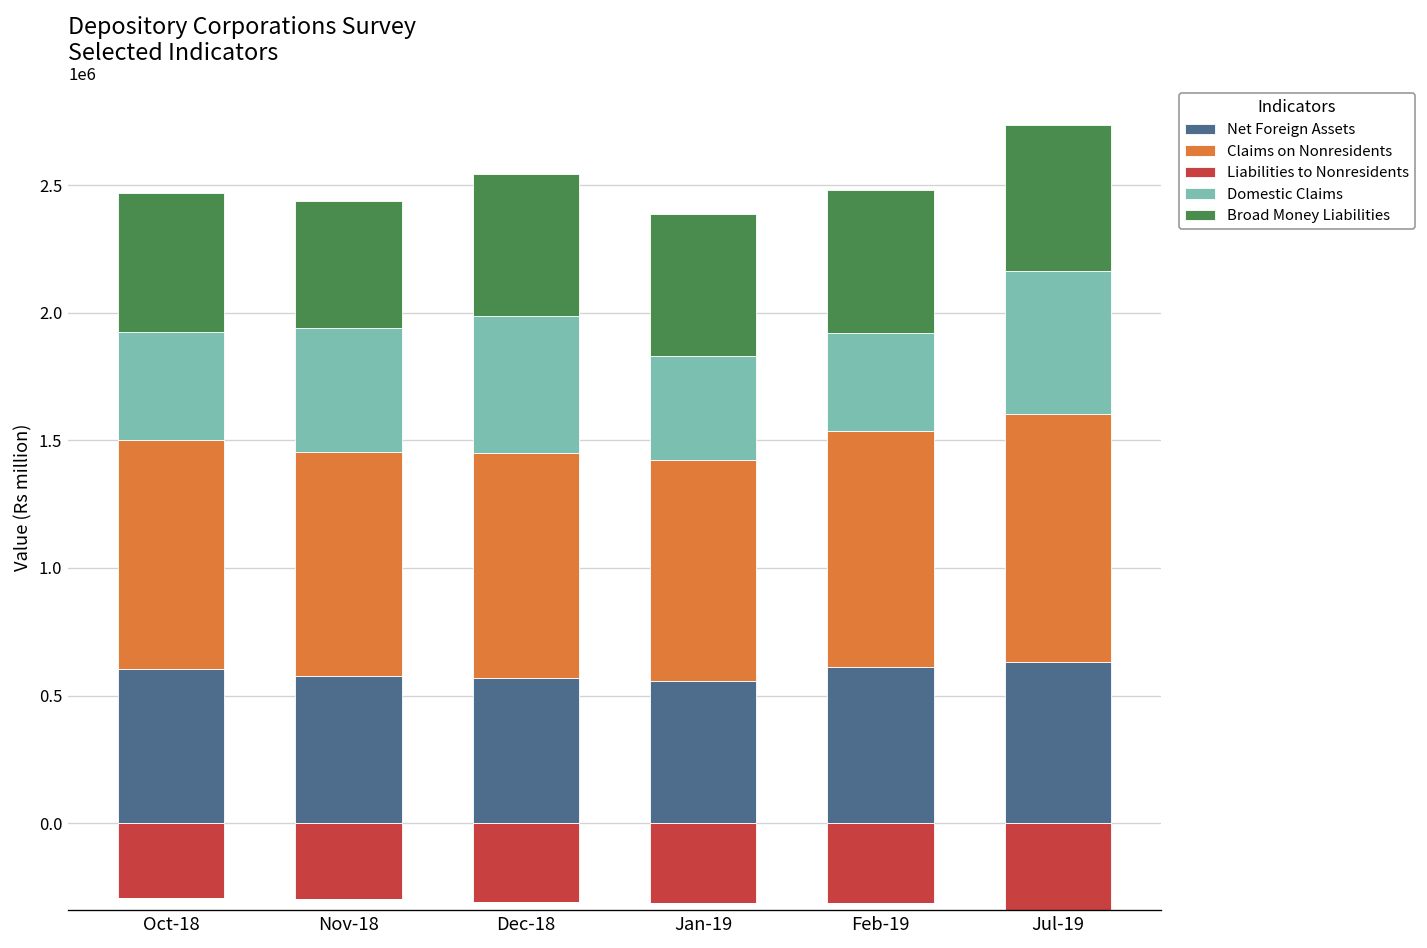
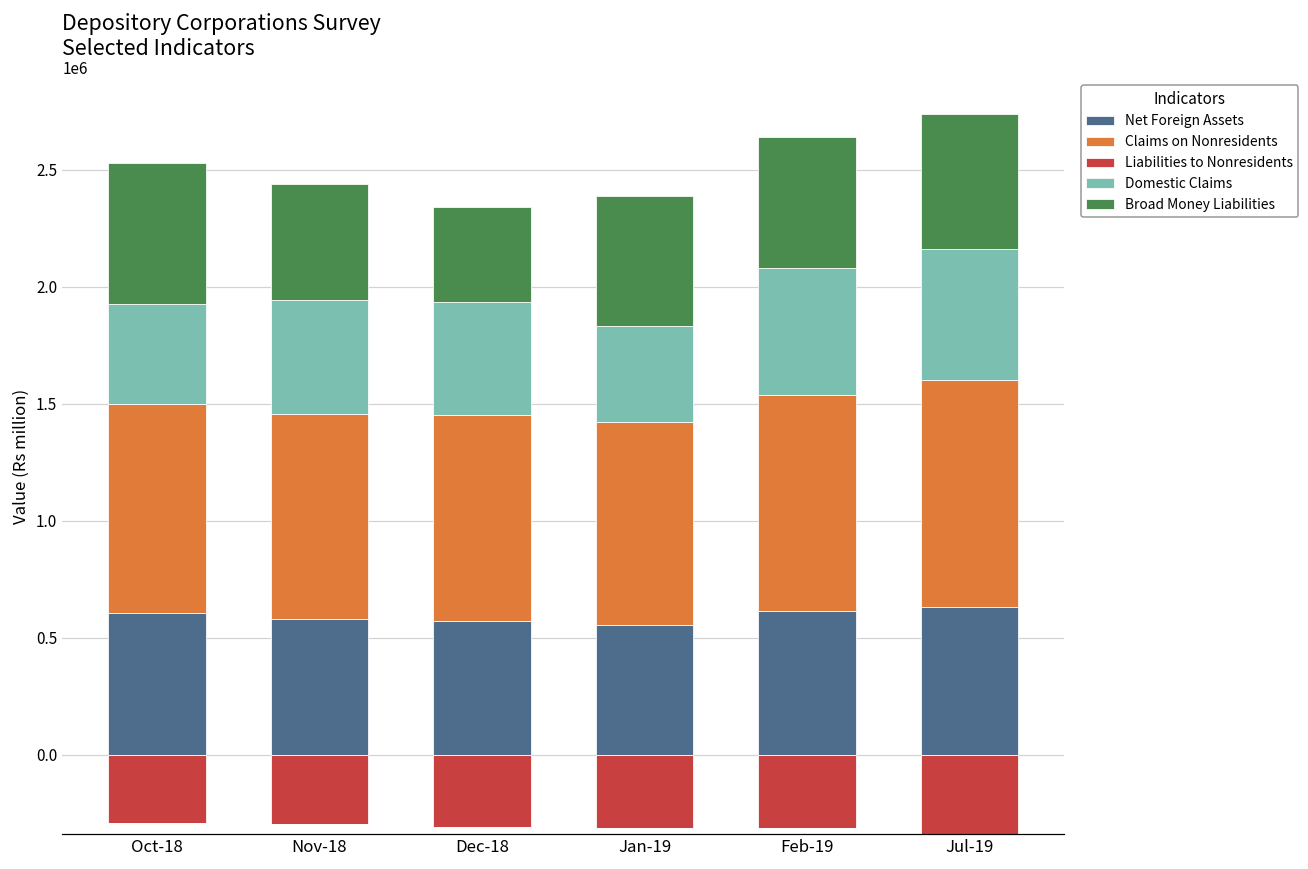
Broad Money Liabilities, Oct-18: 540000 -> 610000
Domestic Claims, Dec-18: 540000 -> 480000
Broad Money Liabilities, Dec-18: 550000 -> 400000
Domestic Claims, Feb-19: 390000 -> 540000
